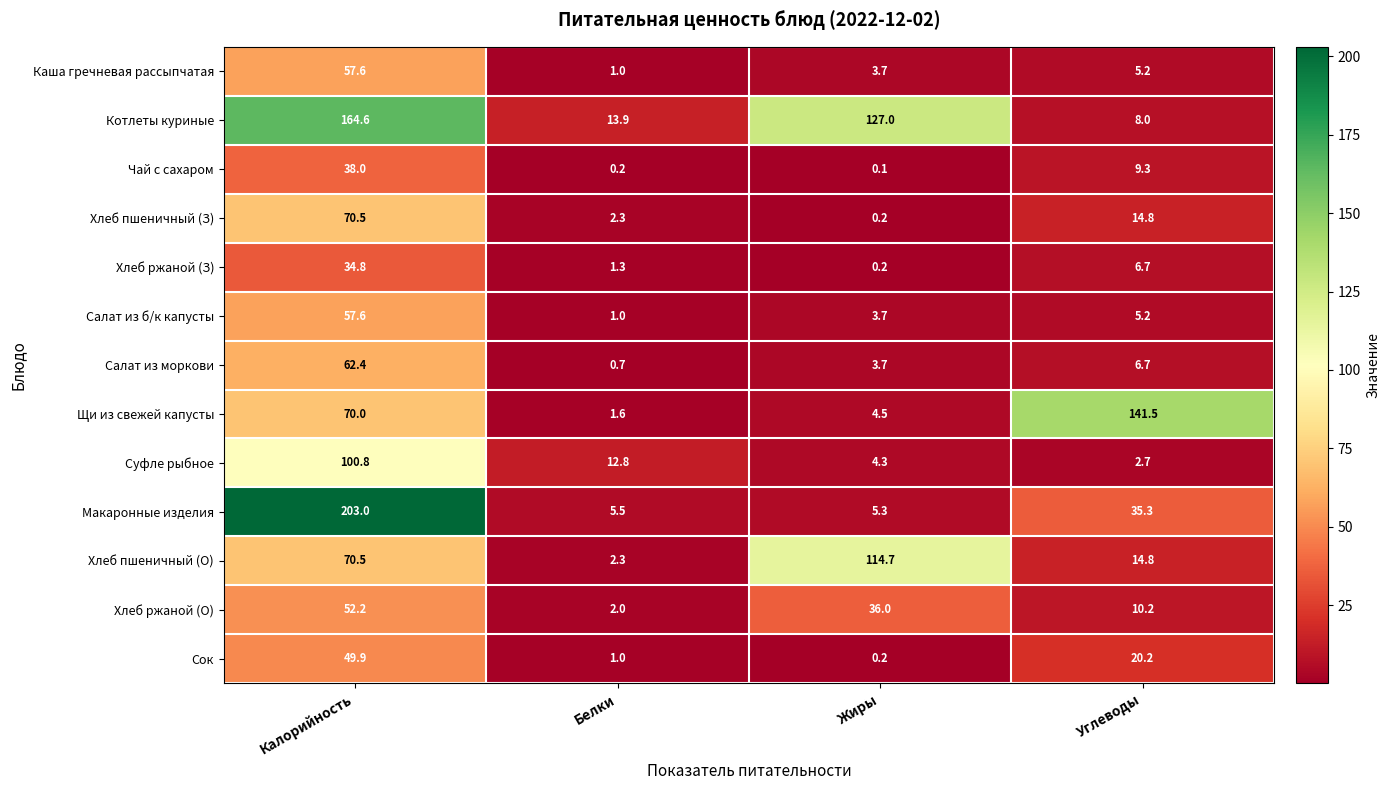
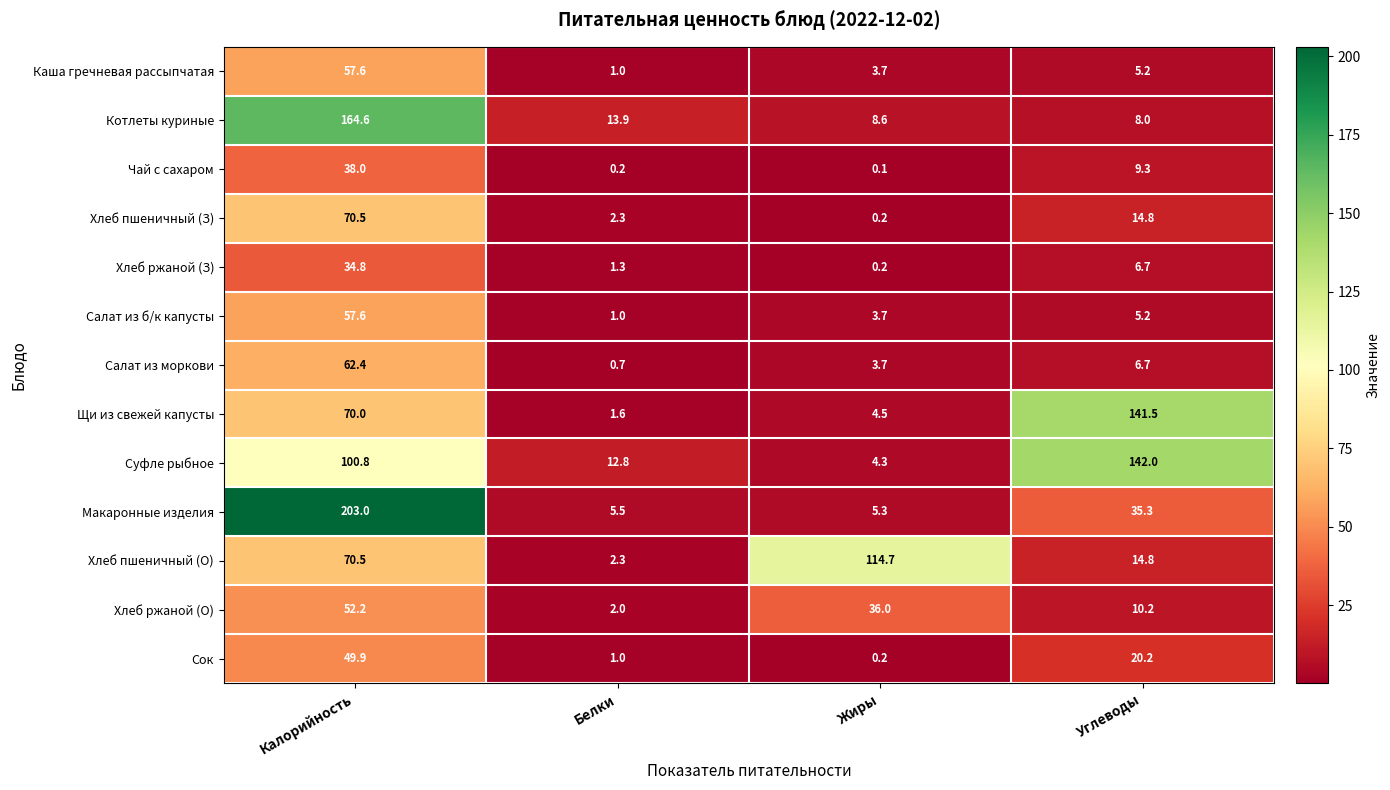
Котлеты куриные, Жиры: 127.0 -> 8.6
Суфле рыбное, Углеводы: 2.7 -> 142.0
